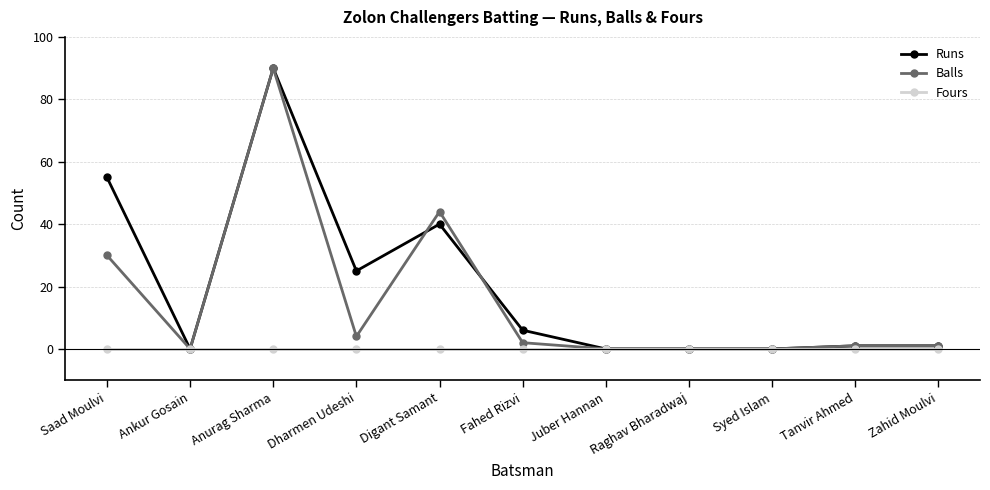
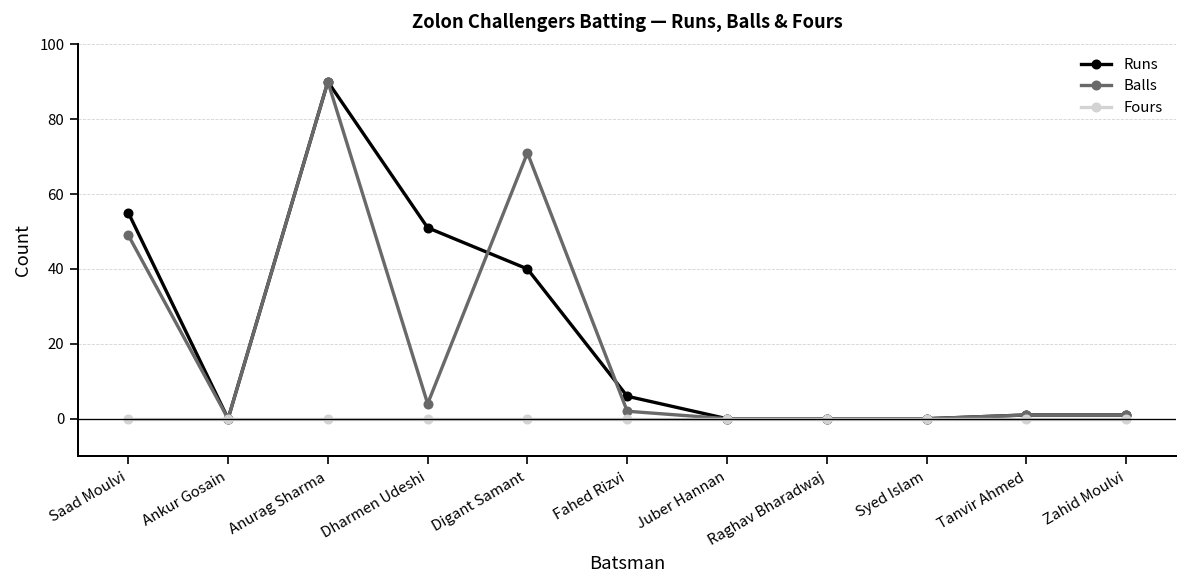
Balls, Saad Moulvi: 30 -> 49
Runs, Dharmen Udeshi: 25 -> 51
Balls, Digant Samant: 44 -> 71
